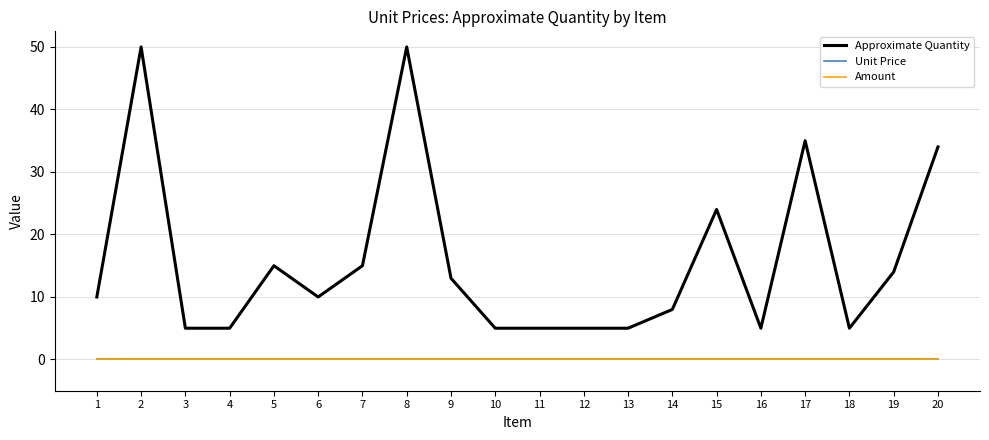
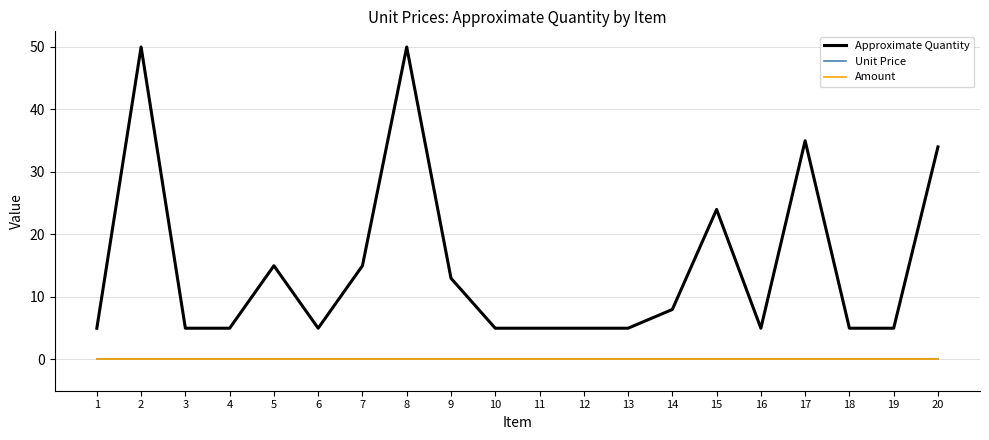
Approximate Quantity, 1: 10 -> 5
Approximate Quantity, 6: 10 -> 5
Approximate Quantity, 19: 14 -> 5
